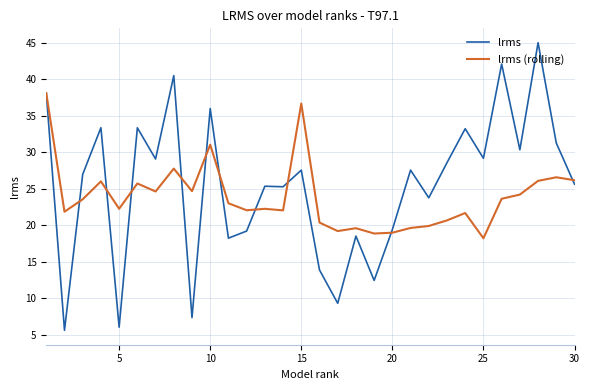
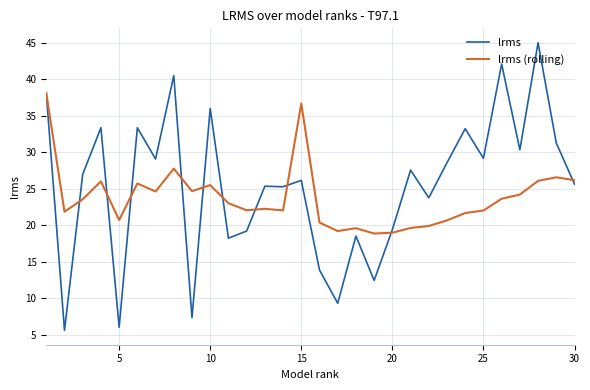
lrms (rolling), 5: 22 -> 21
lrms (rolling), 10: 31 -> 26
lrms, 15: 28 -> 26
lrms (rolling), 25: 18 -> 22
